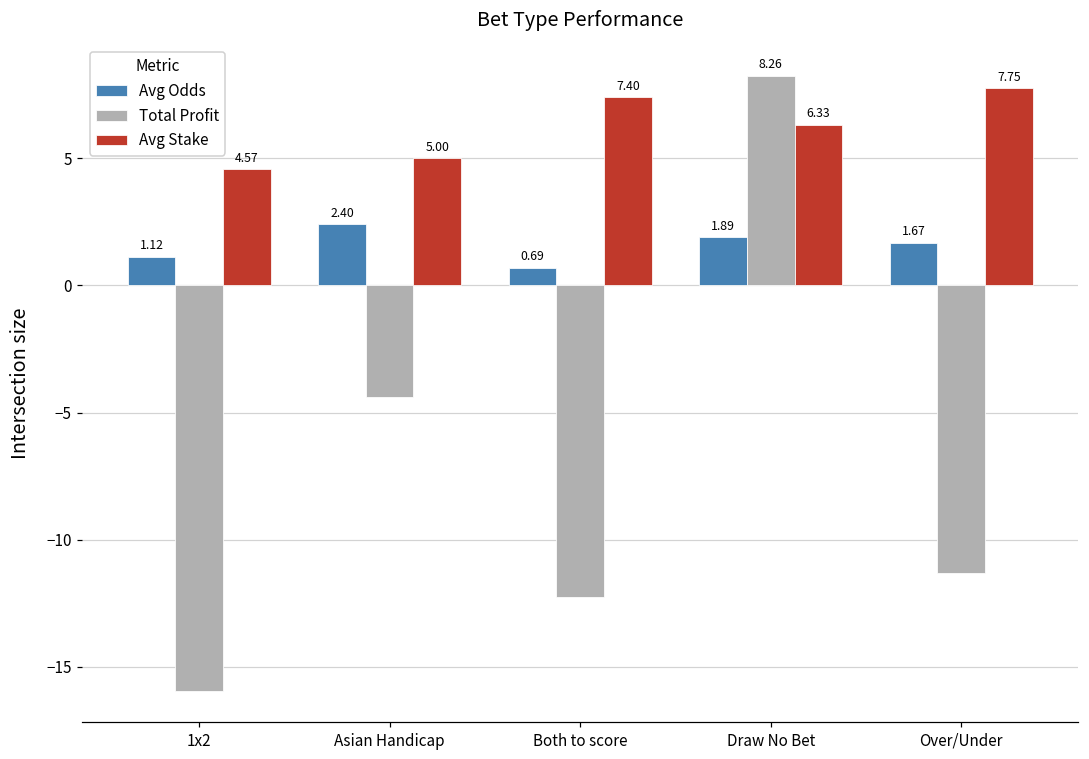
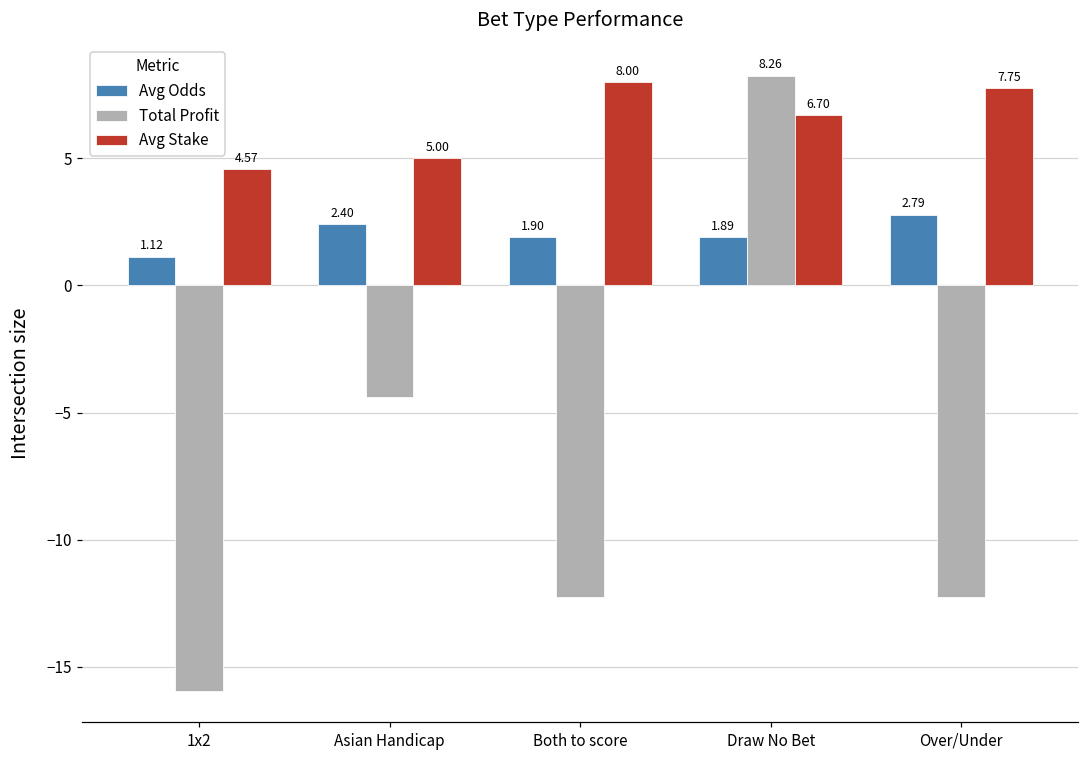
Avg Odds, Both to score: 0.69 -> 1.90
Avg Stake, Both to score: 7.40 -> 8.00
Avg Stake, Draw No Bet: 6.33 -> 6.70
Avg Odds, Over/Under: 1.67 -> 2.79
Total Profit, Over/Under: -11.3 -> -12.2
